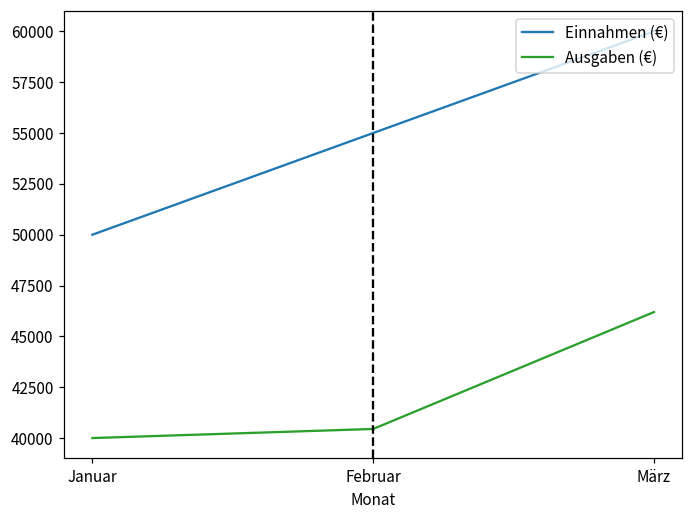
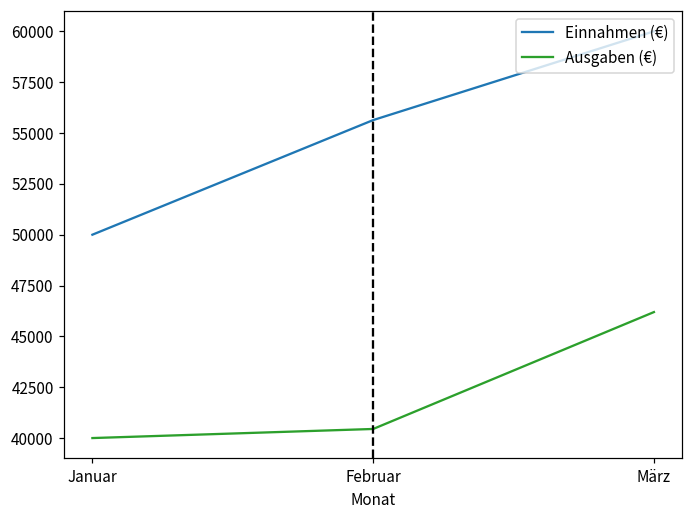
Einnahmen (€), Februar: 55000 -> 55600
